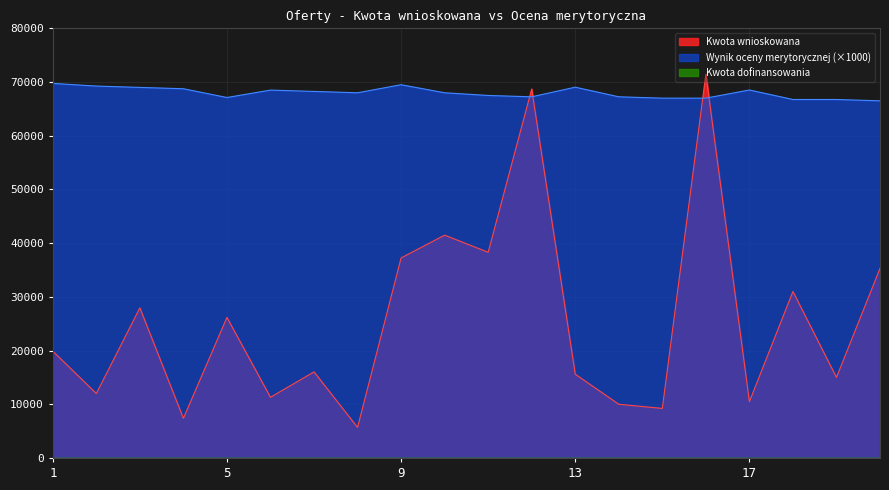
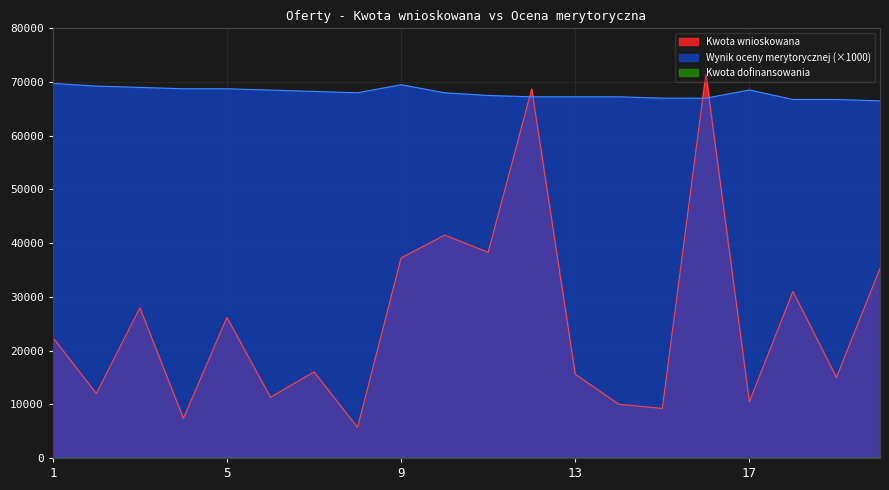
Kwota wnioskowana, 1: 20000 -> 22000
Wynik oceny merytorycznej (×1000), 5: 67000 -> 69000
Wynik oceny merytorycznej (×1000), 13: 69000 -> 67000
